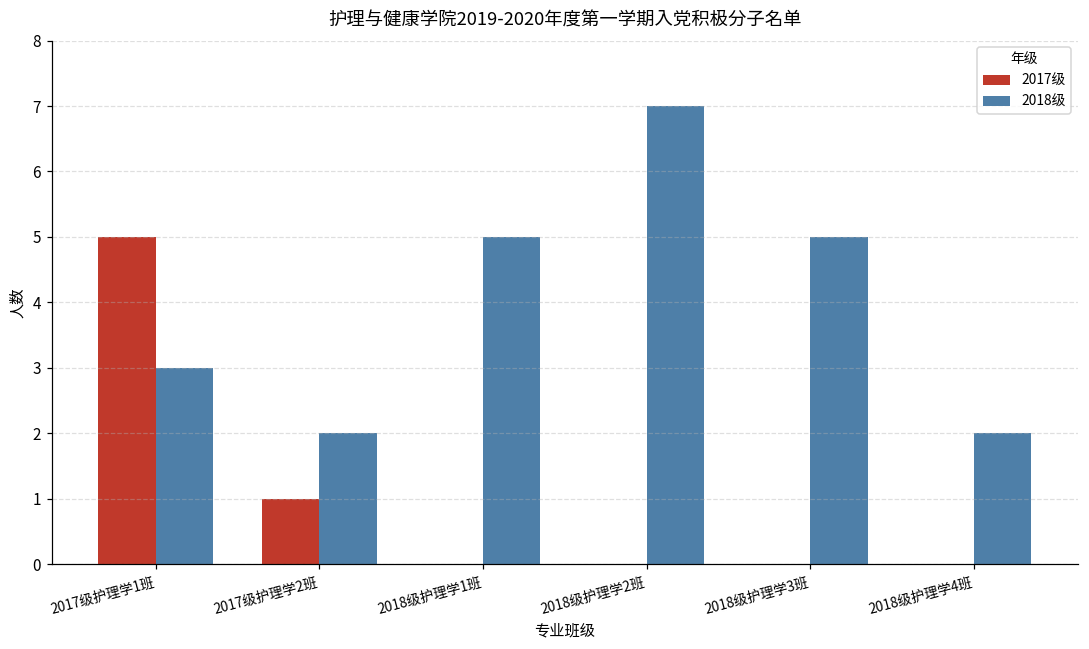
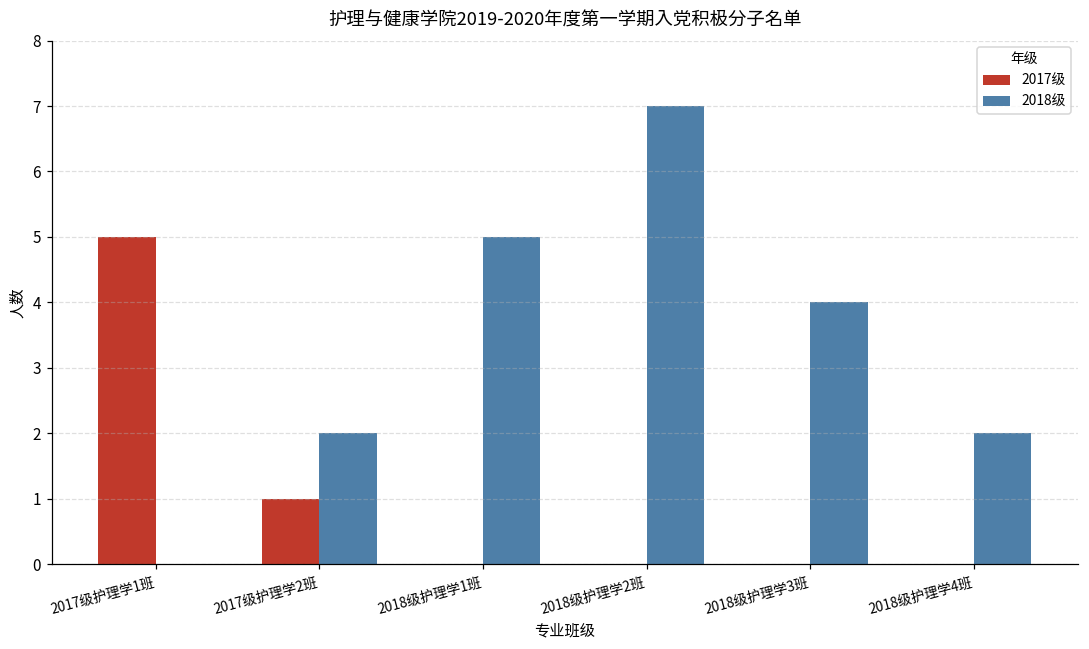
2018级, 2017级护理学1班: 3 -> 0
2018级, 2018级护理学3班: 5 -> 4
